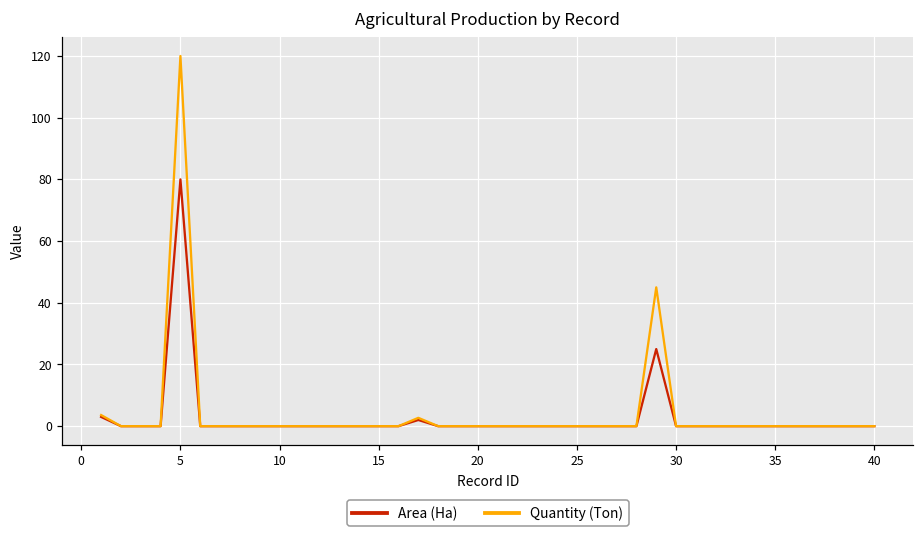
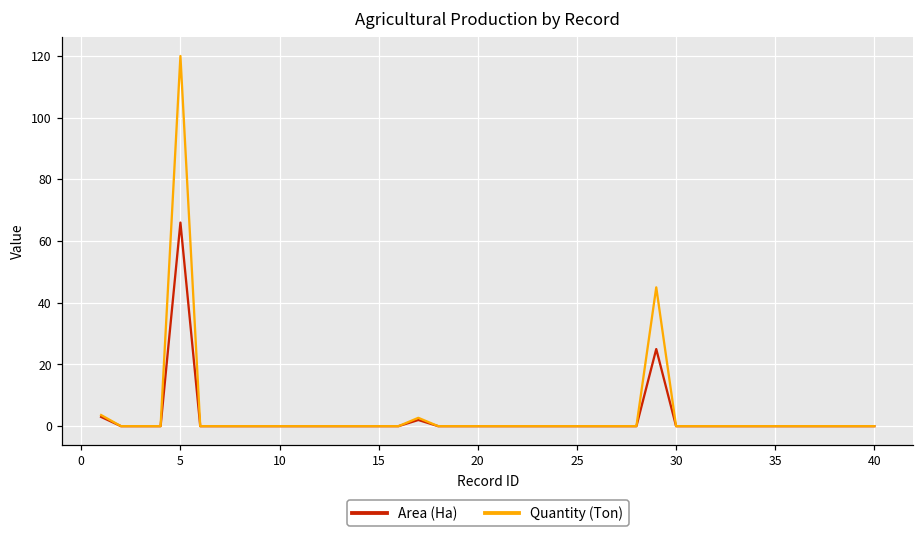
Area (Ha), 5: 80 -> 66
